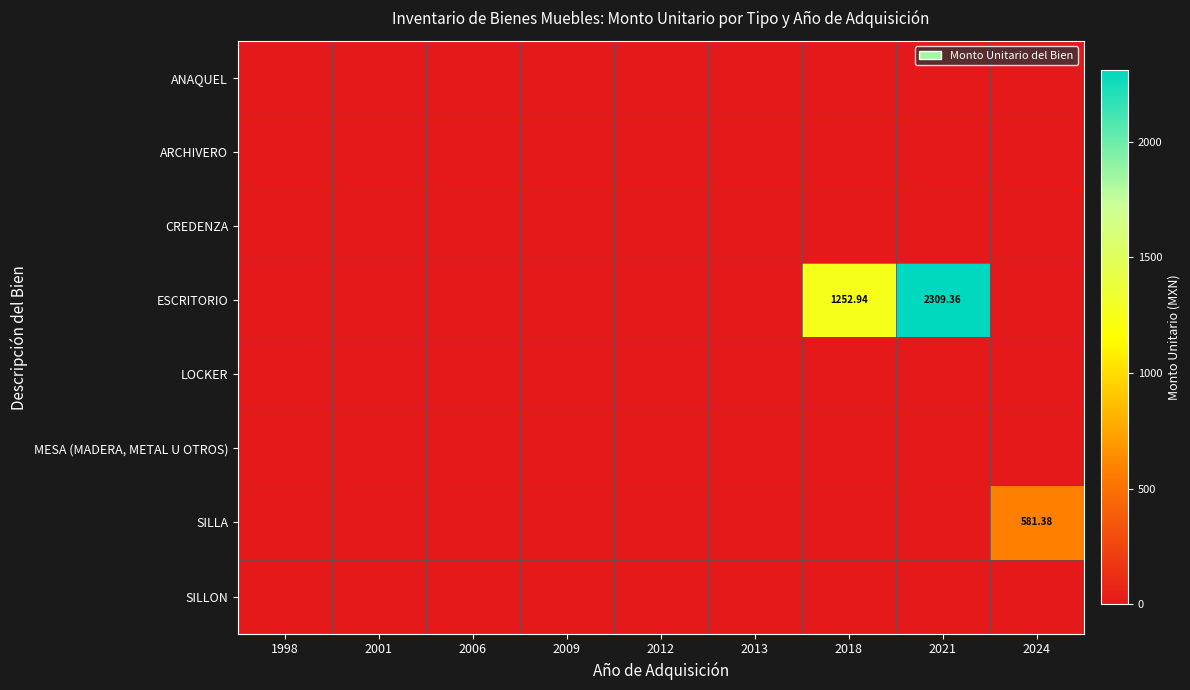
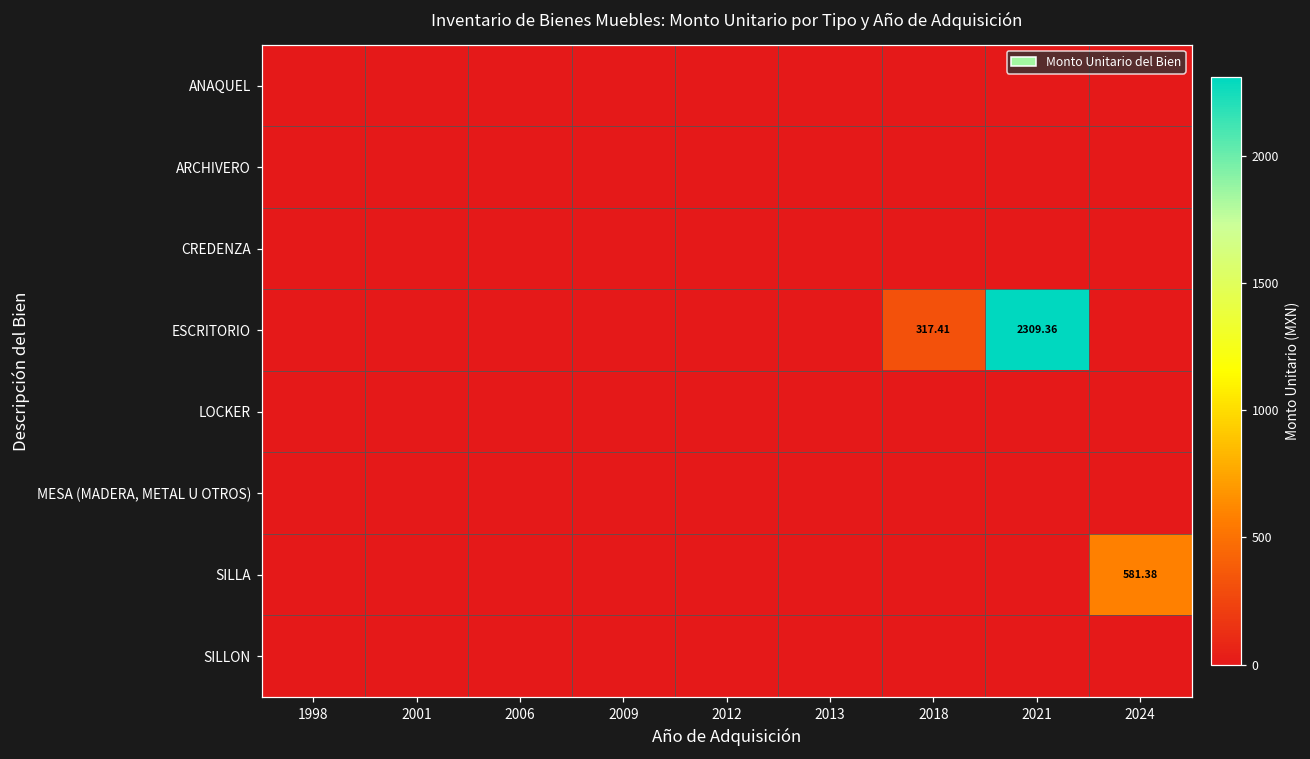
ESCRITORIO, 2018: 1252.94 -> 317.41
